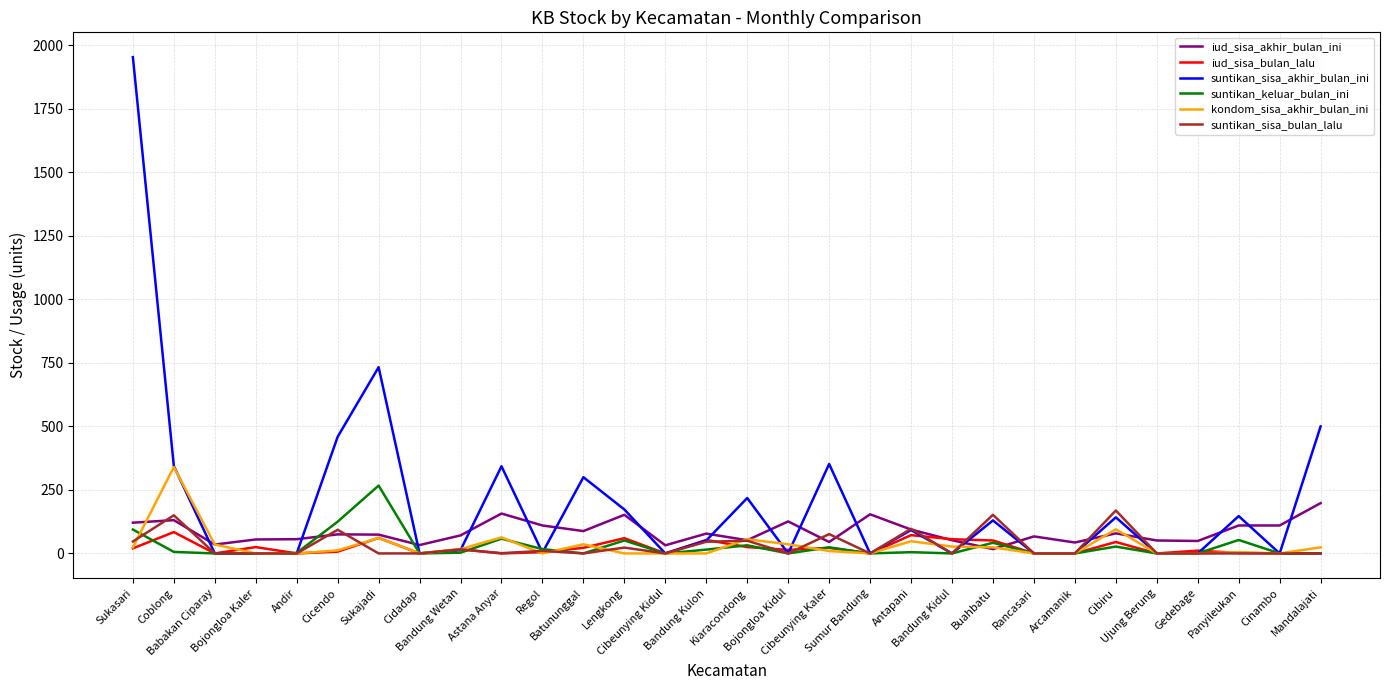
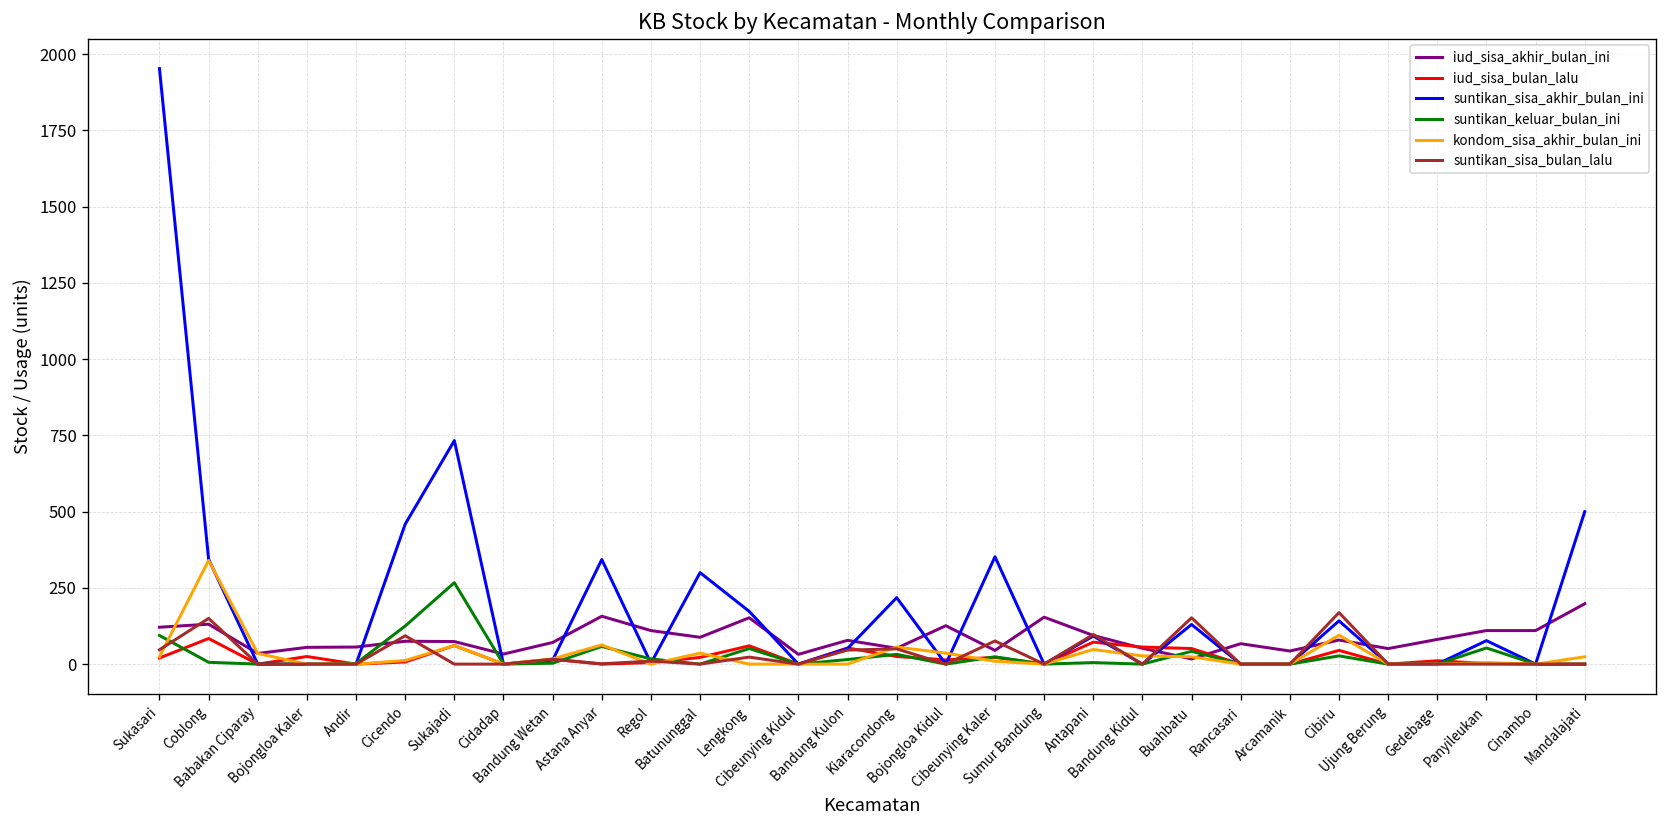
iud_sisa_akhir_bulan_ini, Gedebage: 50 -> 80
suntikan_sisa_akhir_bulan_ini, Panyileukan: 150 -> 80
